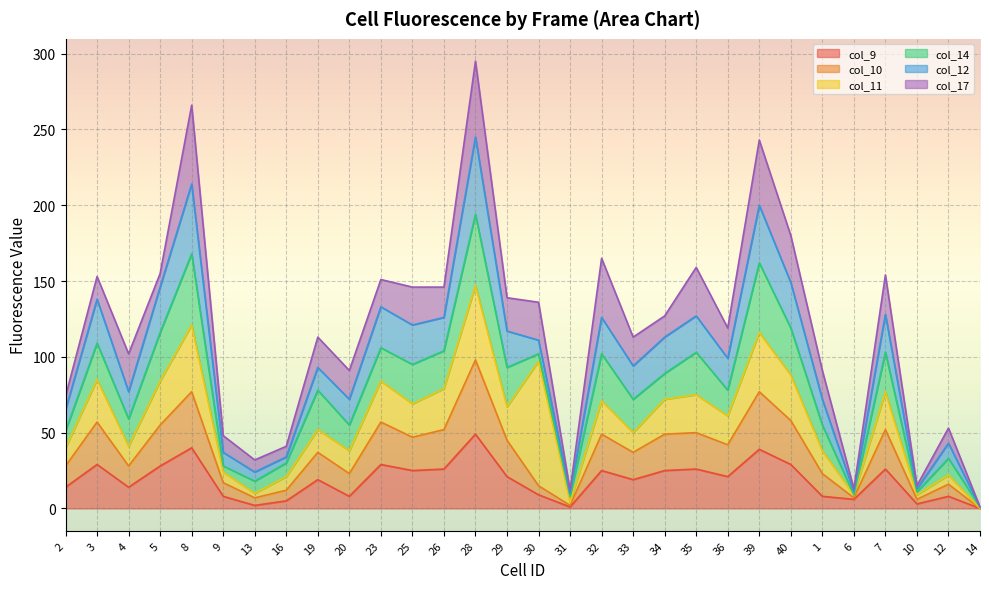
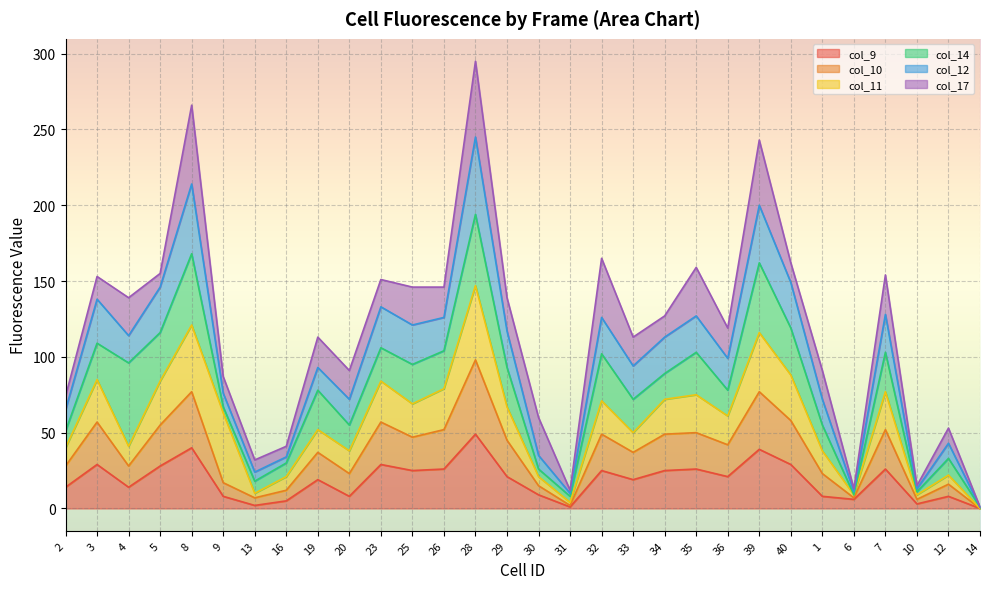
col_14, 4: 18 -> 55
col_11, 9: 7 -> 46
col_11, 30: 82 -> 6
col_17, 40: 31 -> 13
